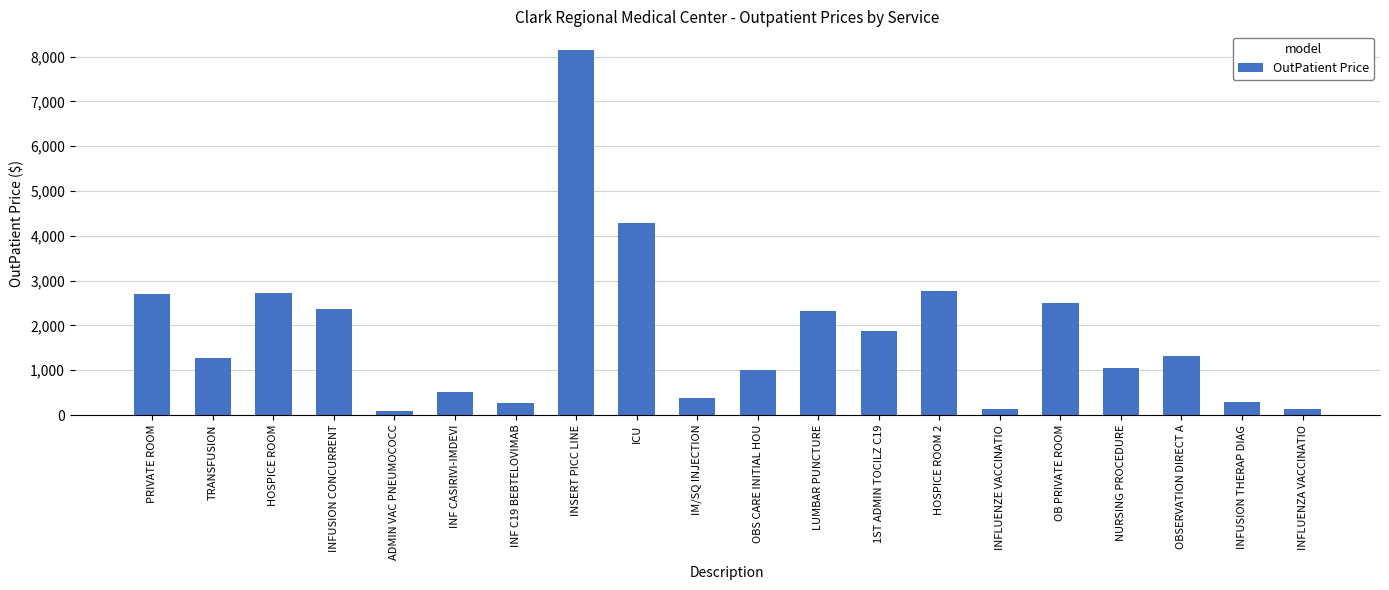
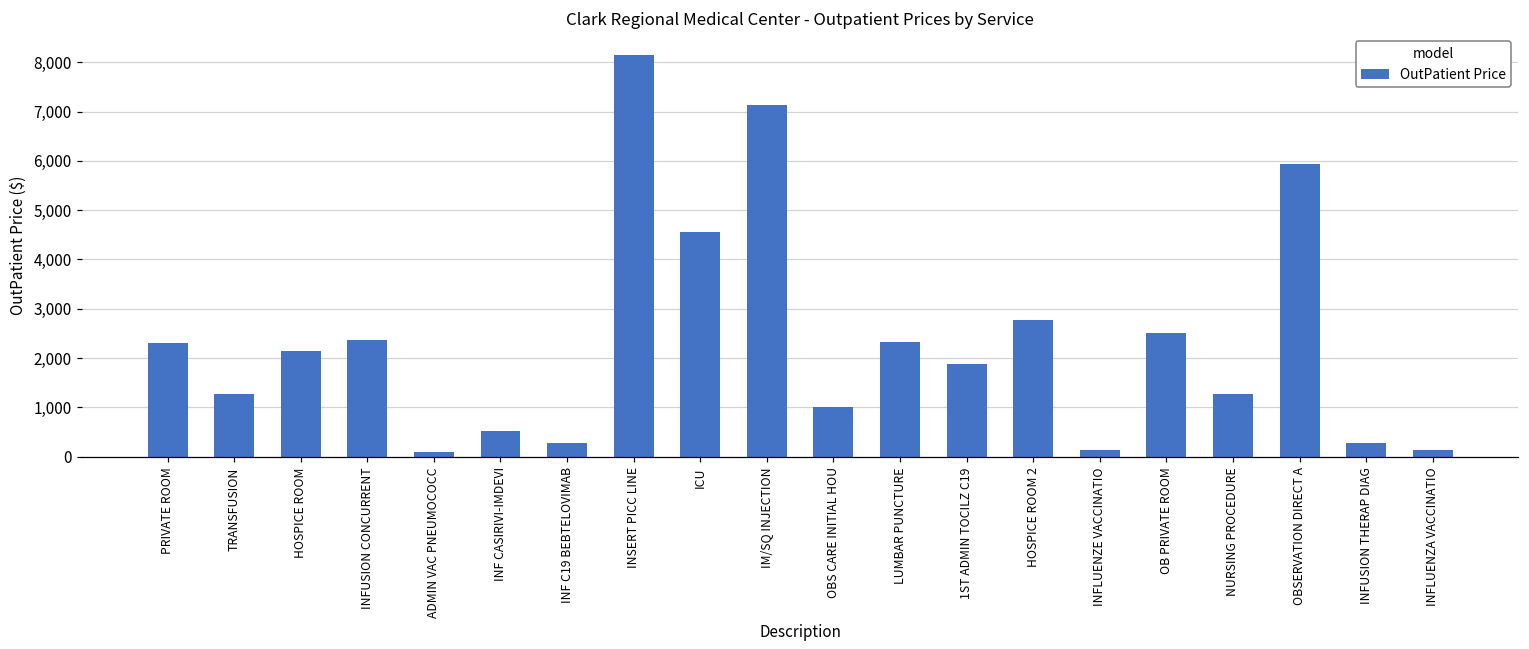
PRIVATE ROOM: 2,700 -> 2,300
HOSPICE ROOM: 2,700 -> 2,100
ICU: 4,300 -> 4,600
IM/SQ INJECTION: 400 -> 7,100
NURSING PROCEDURE: 1,000 -> 1,300
OBSERVATION DIRECT A: 1,300 -> 5,900
